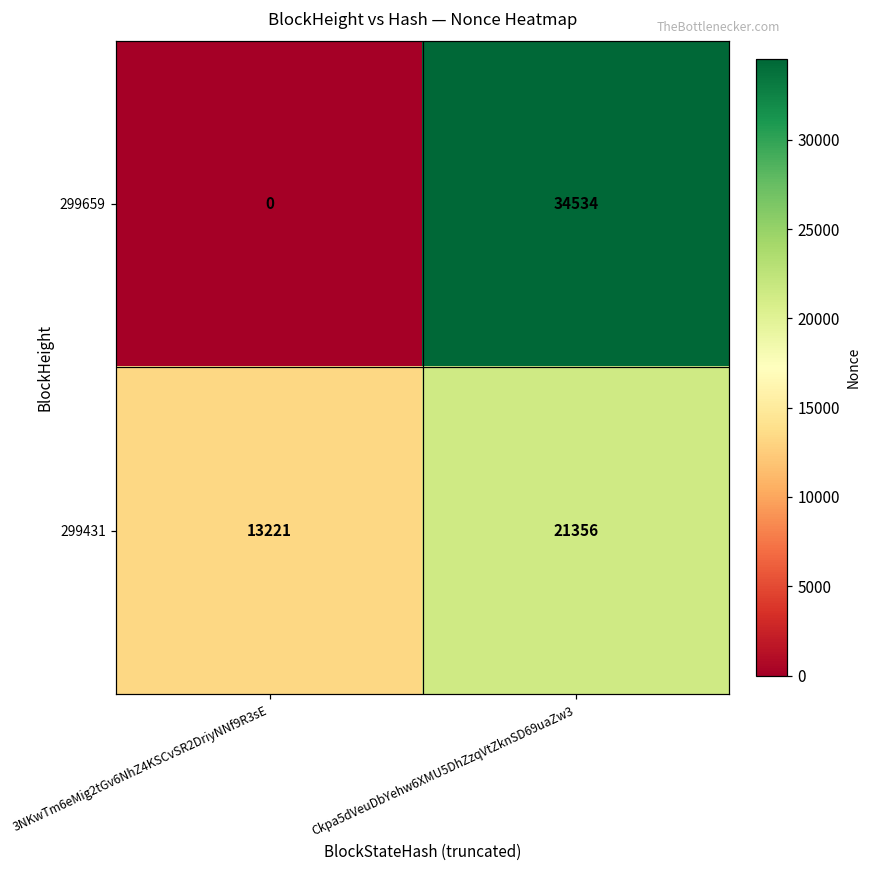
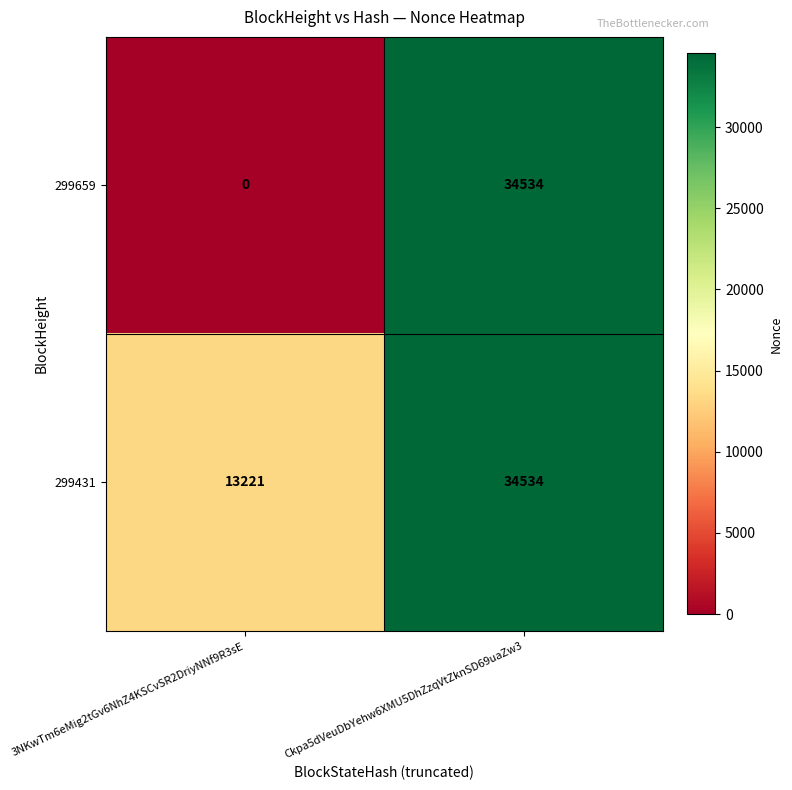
299431, Ckpa5dVeuDbYehw6XMU5DhZzqVtZknSD69uaZw3: 21356 -> 34534
